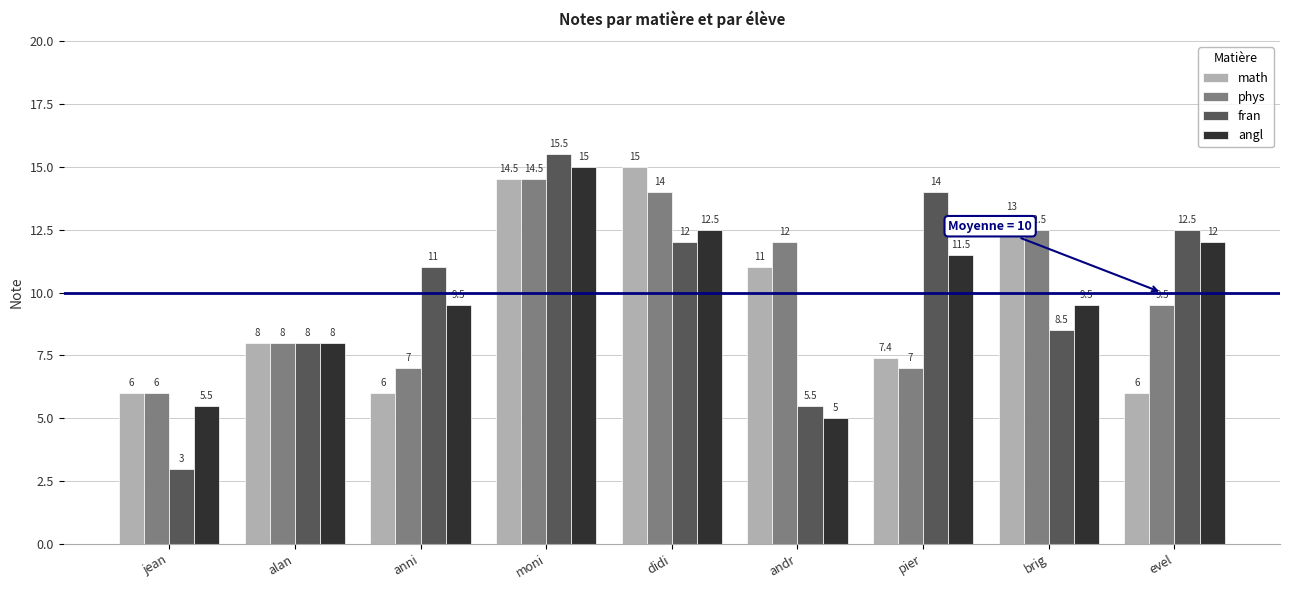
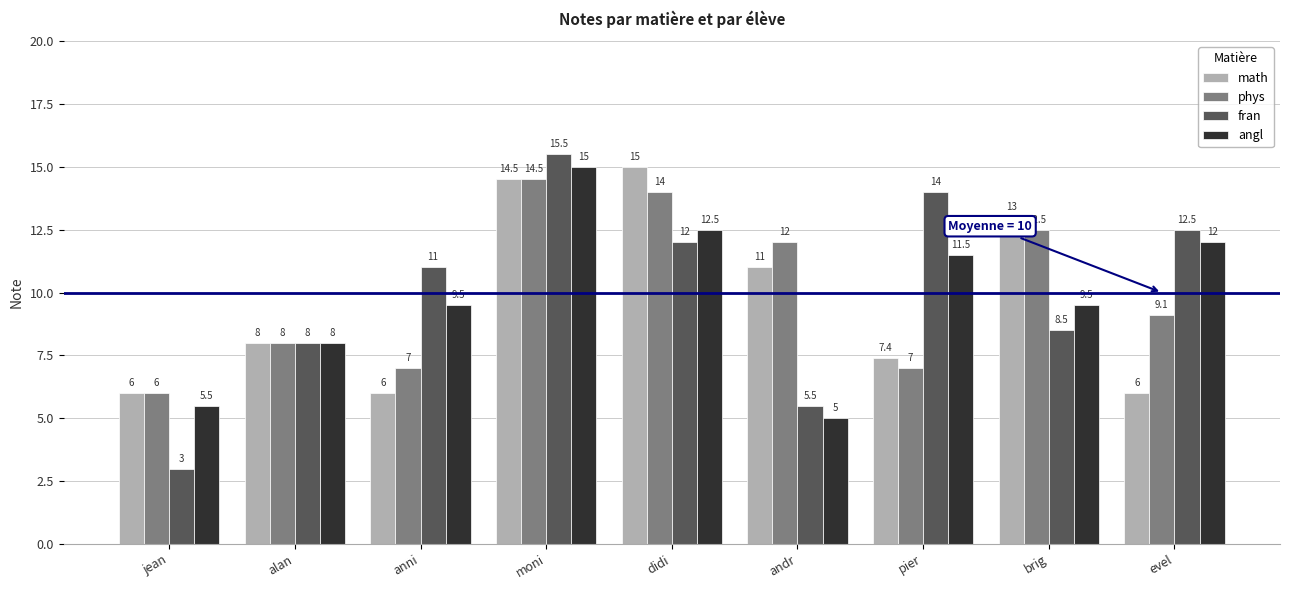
phys, evel: 9.5 -> 9.1
